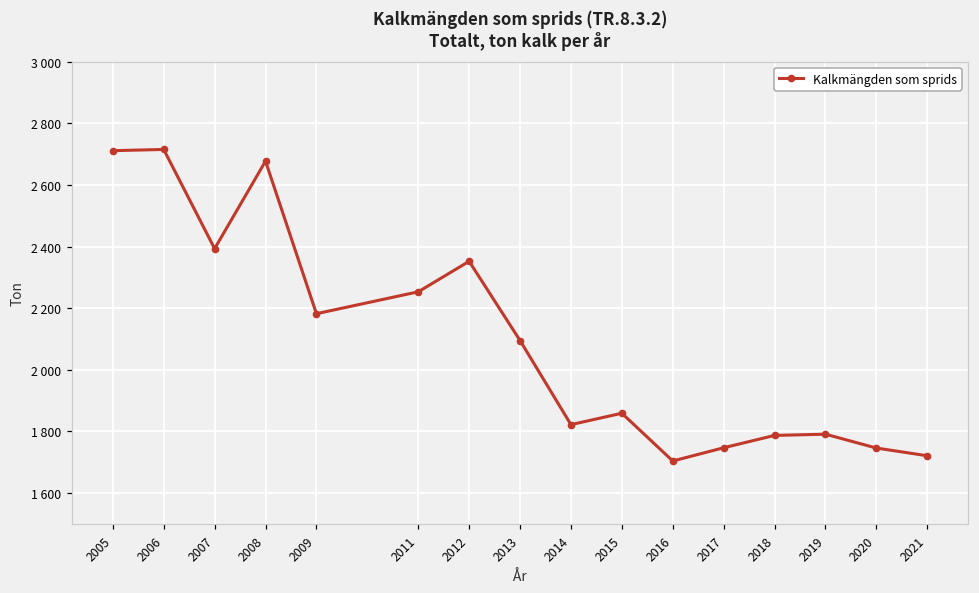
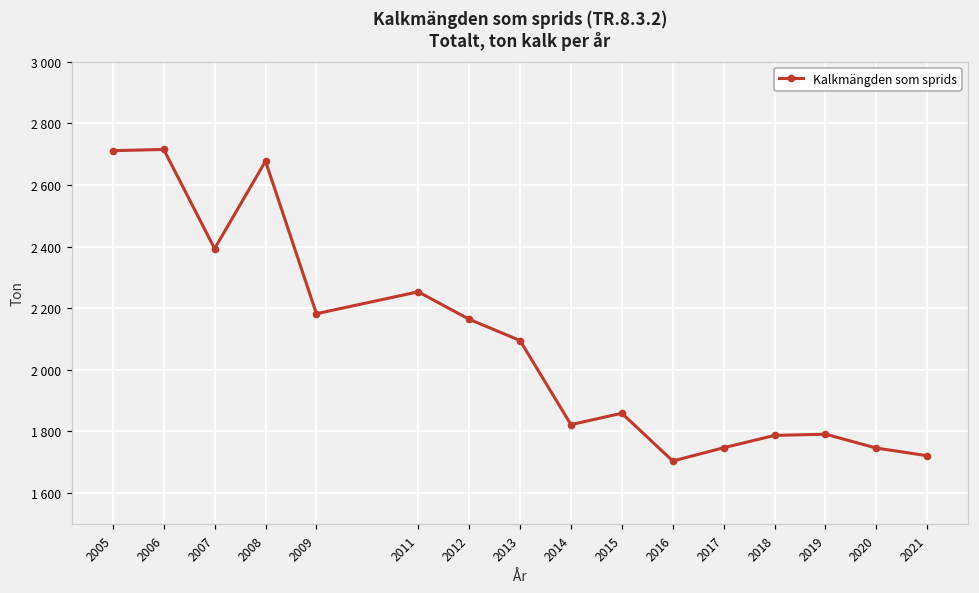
2012: 2350 -> 2160
